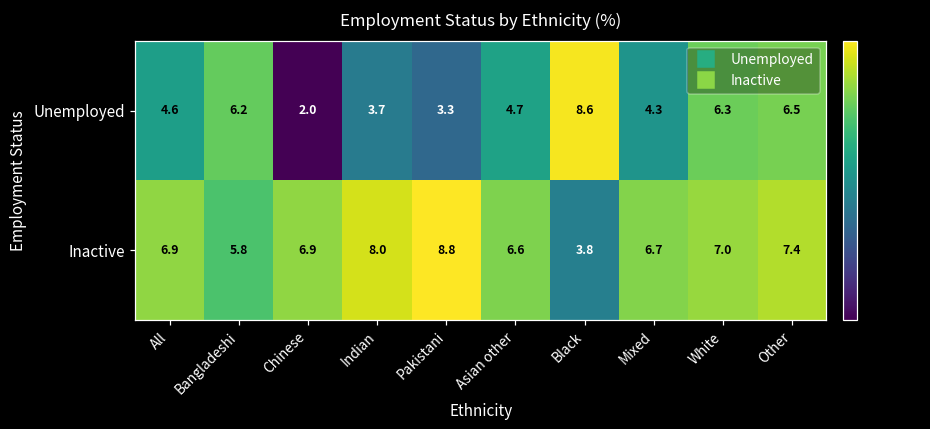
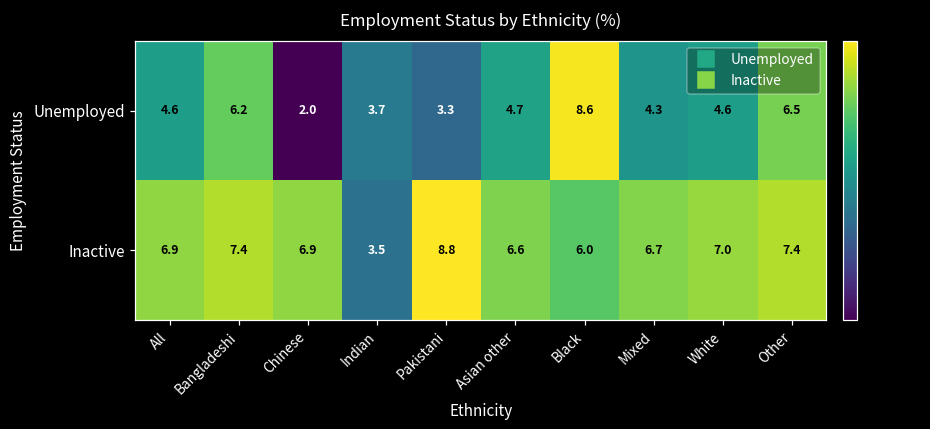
Unemployed, White: 6.3 -> 4.6
Inactive, Bangladeshi: 5.8 -> 7.4
Inactive, Indian: 8.0 -> 3.5
Inactive, Black: 3.8 -> 6.0
